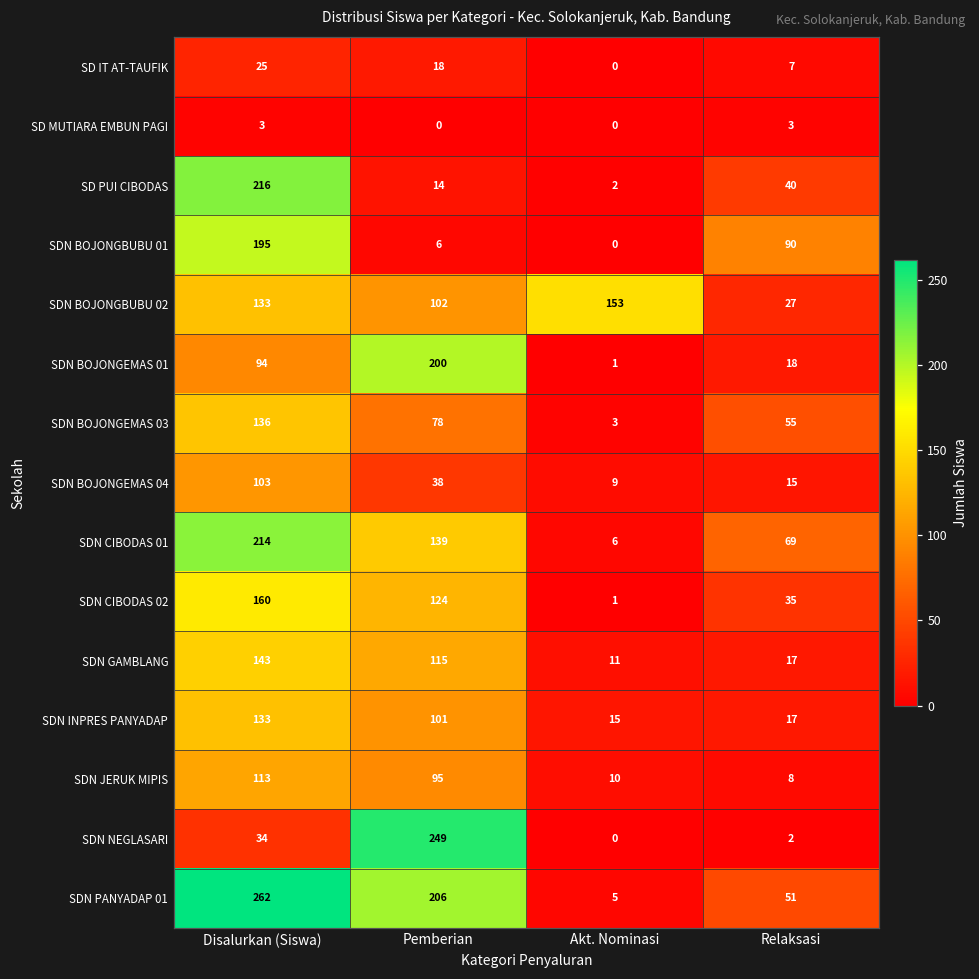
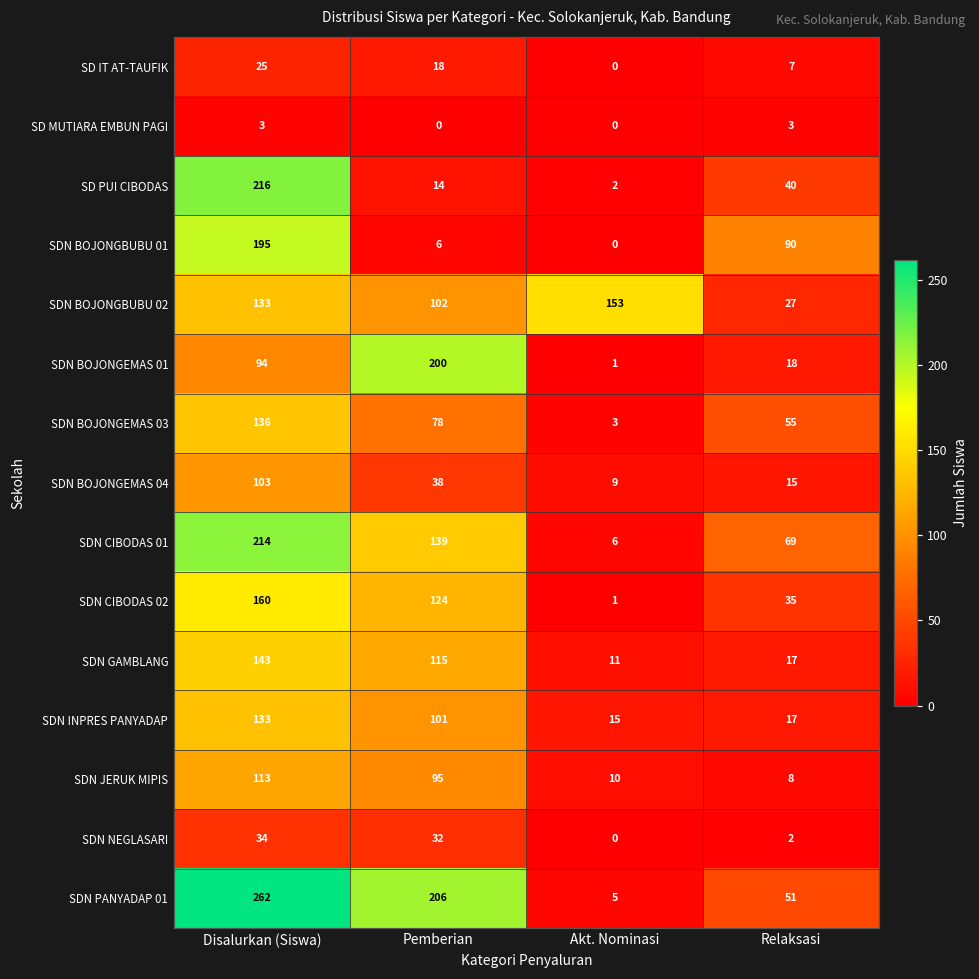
SDN NEGLASARI, Pemberian: 249 -> 32
